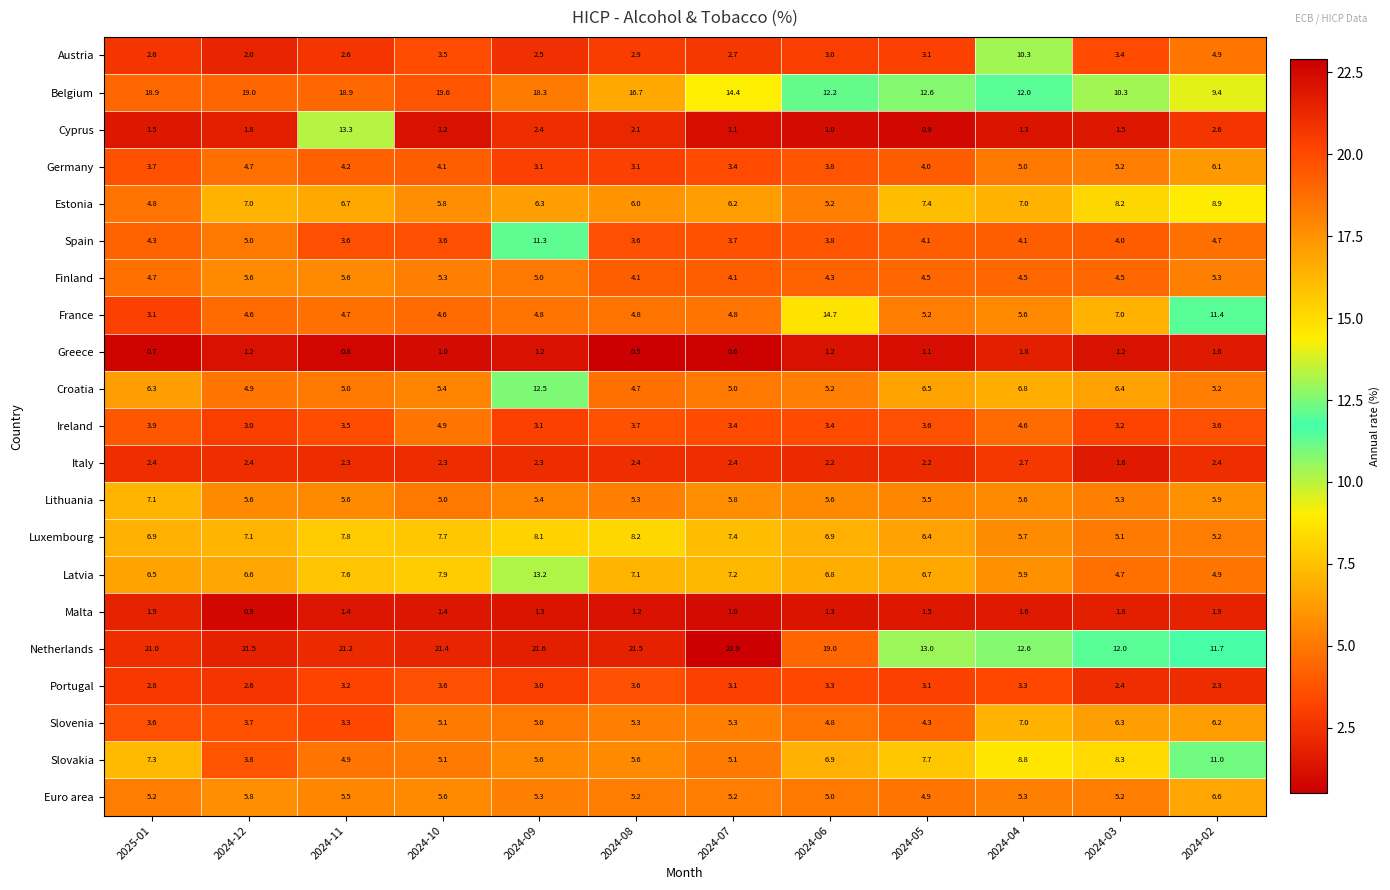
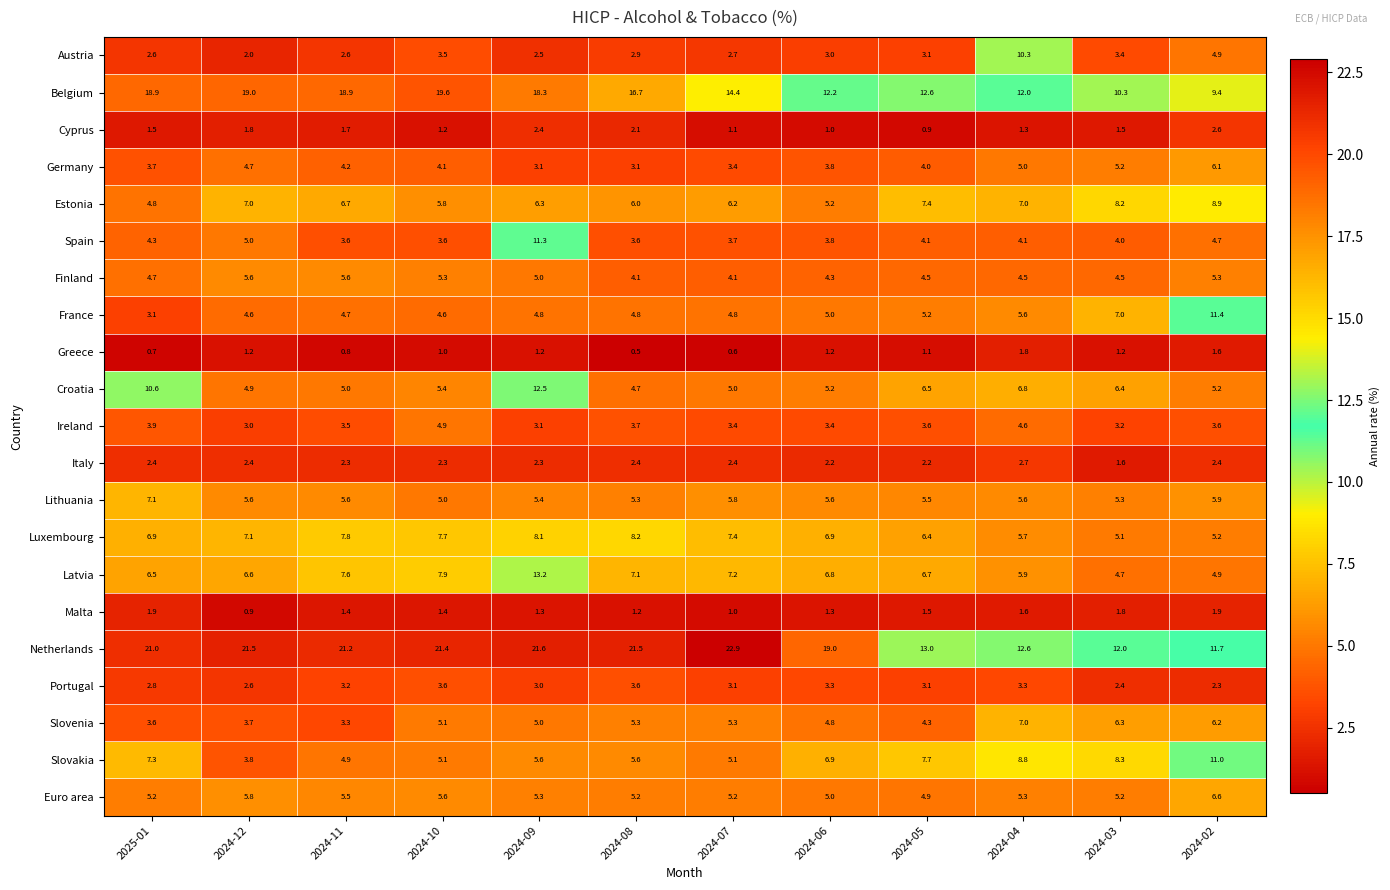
Cyprus, 2024-11: 13.3 -> 1.7
France, 2024-06: 14.7 -> 5.0
Croatia, 2025-01: 6.3 -> 10.6
